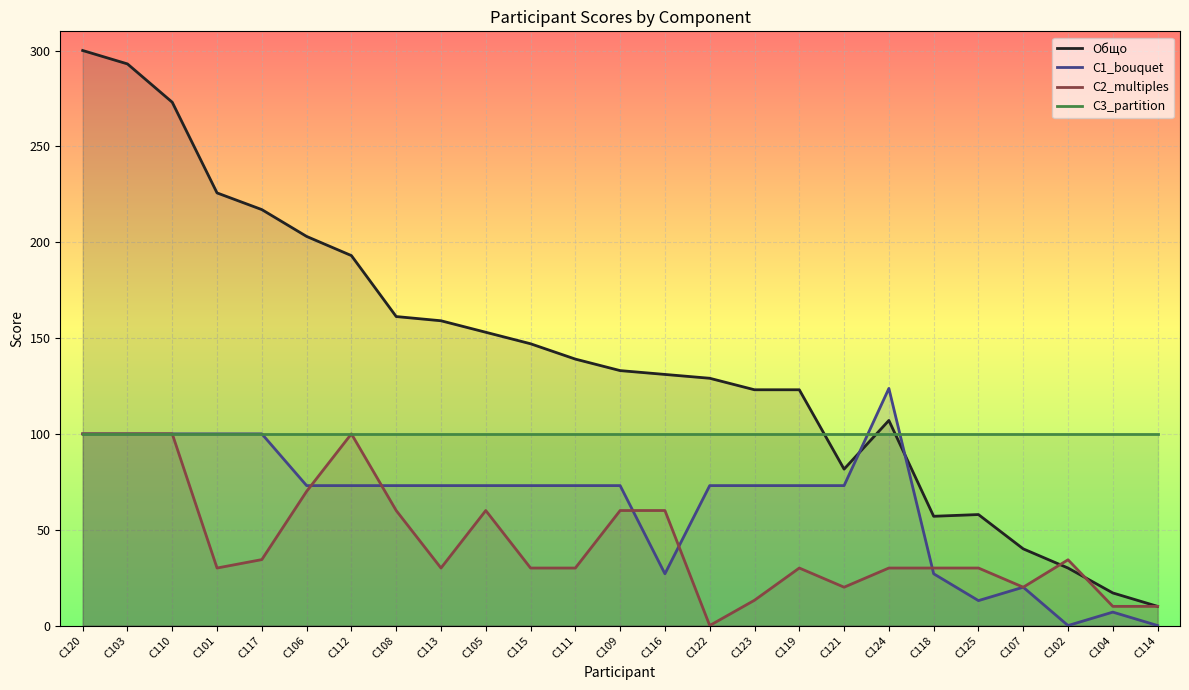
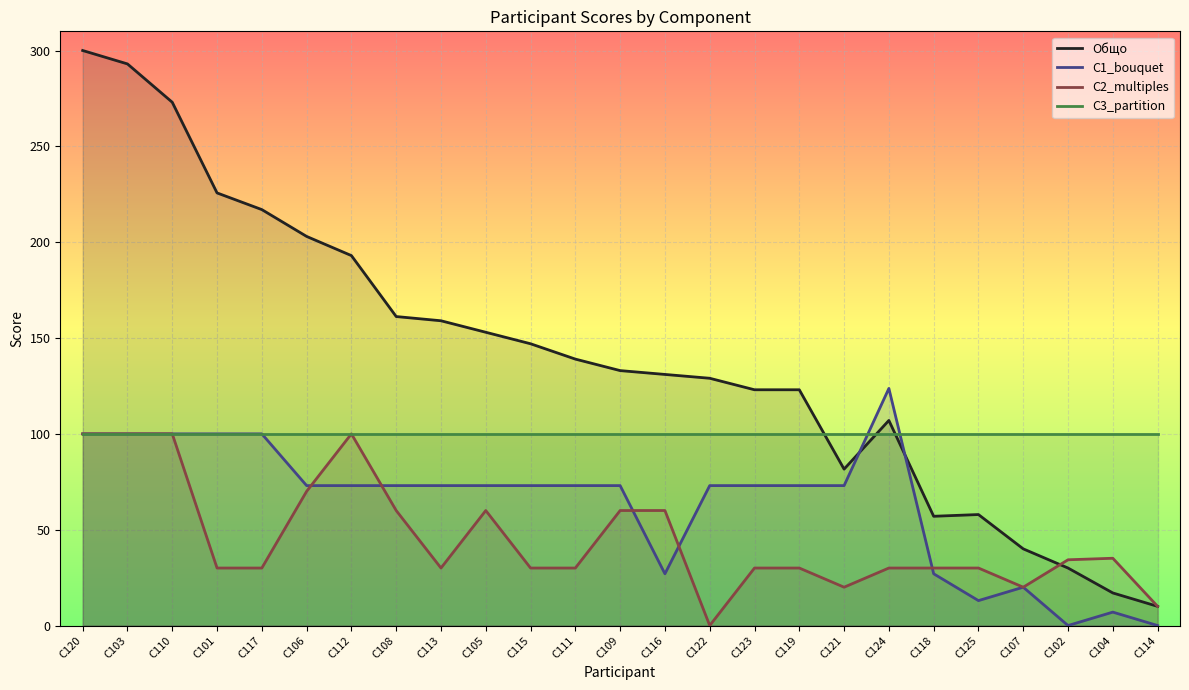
C2_multiples, C117: 34 -> 30
C2_multiples, C123: 13 -> 30
C2_multiples, C104: 10 -> 35
